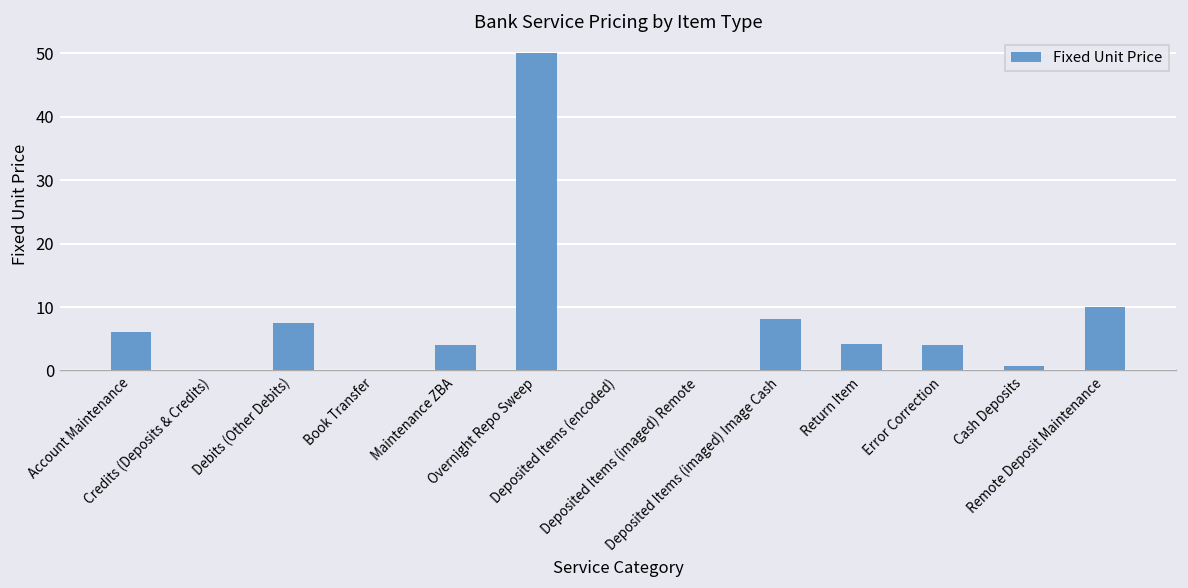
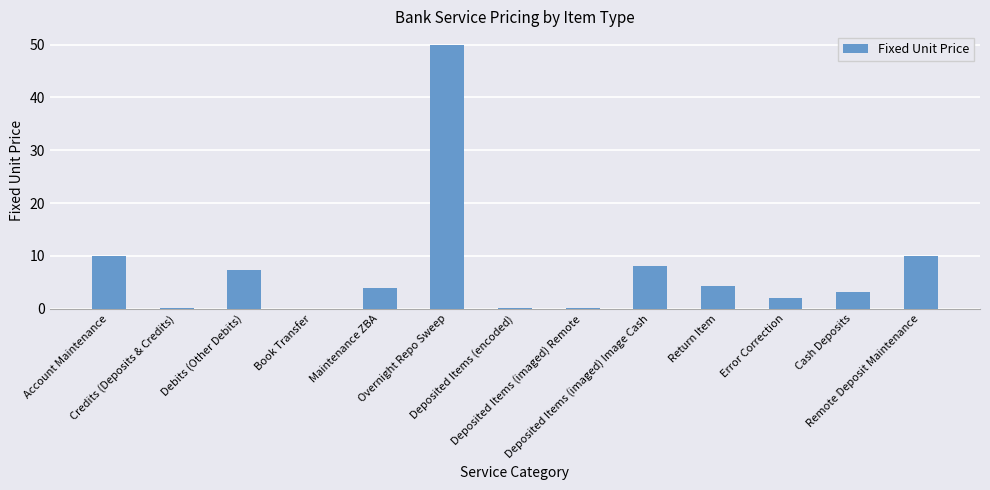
Account Maintenance: 6 -> 10
Error Correction: 4 -> 2
Cash Deposits: 1 -> 3
